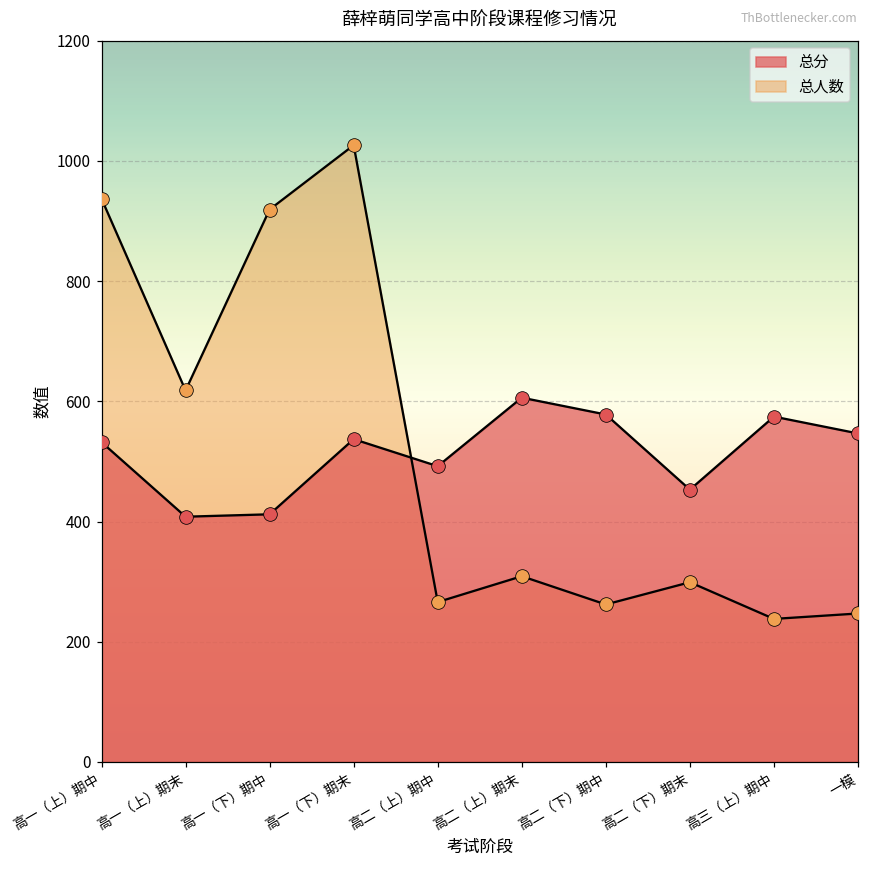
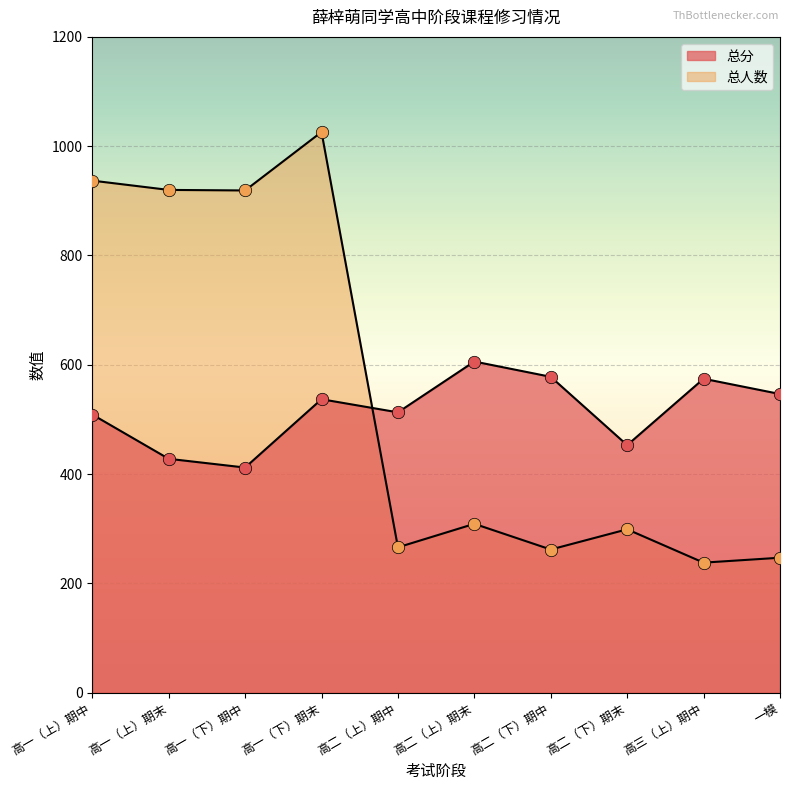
总分, 高一（上）期中: 530 -> 510
总分, 高一（上）期末: 410 -> 430
总人数, 高一（上）期末: 620 -> 920
总分, 高二（上）期中: 490 -> 510
